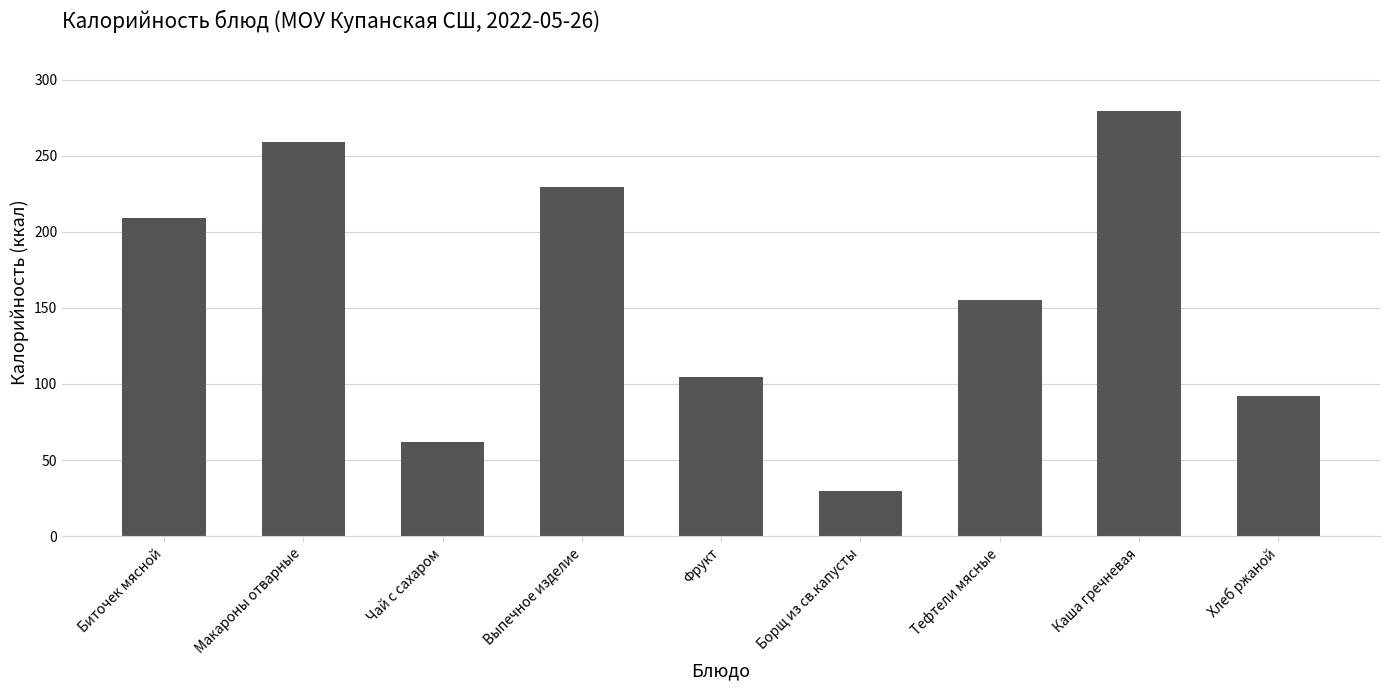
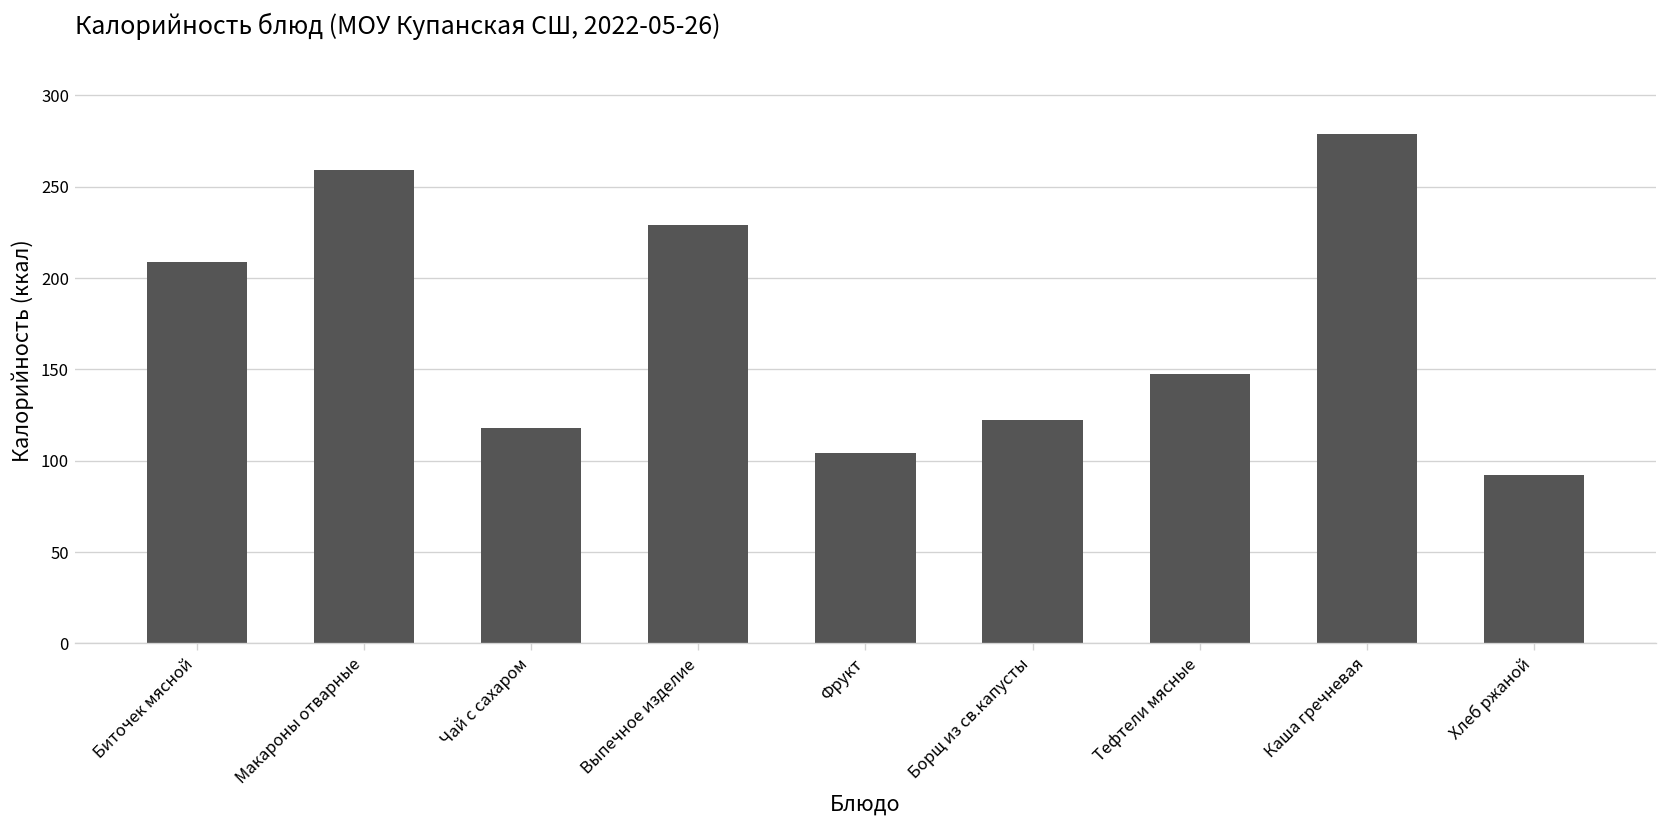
Чай с сахаром: 62 -> 118
Борщ из св.капусты: 30 -> 122
Тефтели мясные: 155 -> 147
